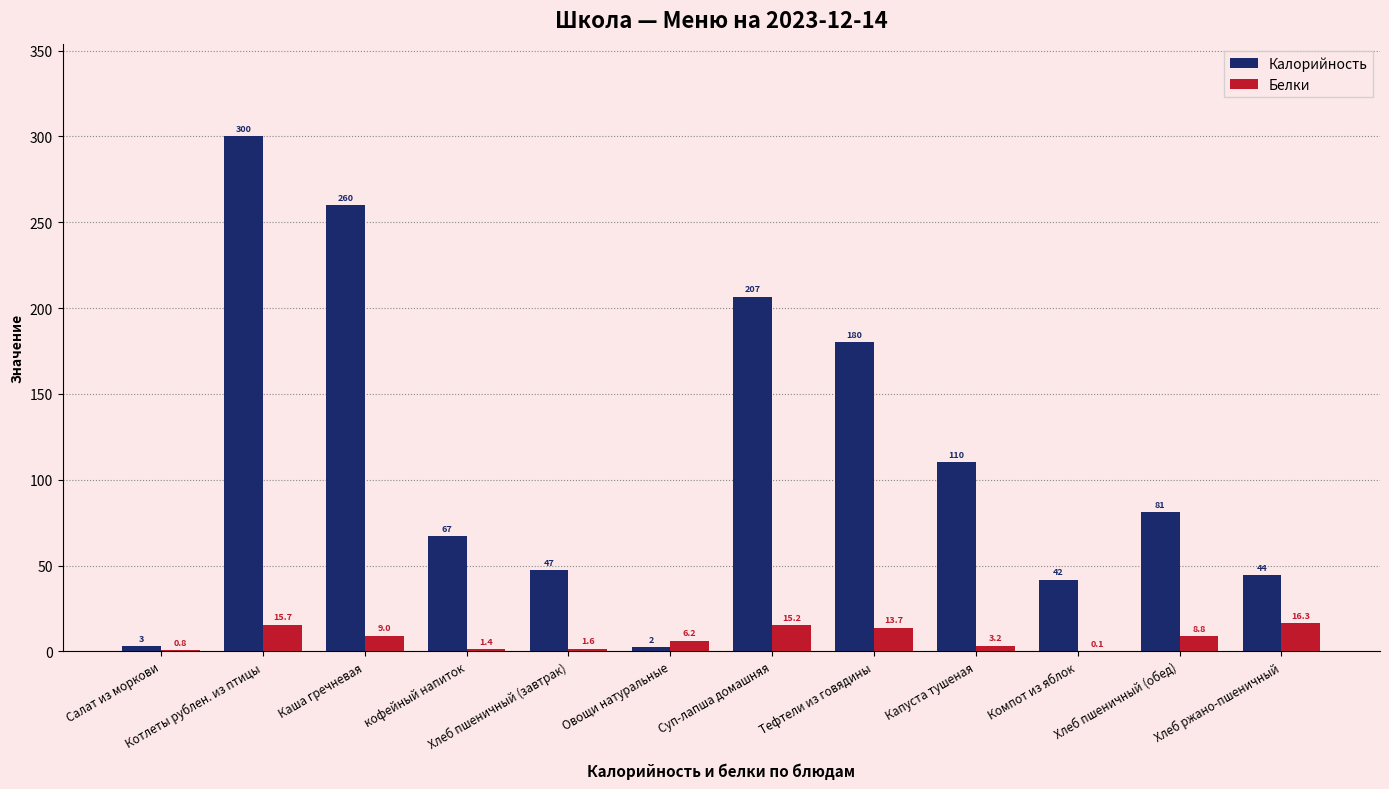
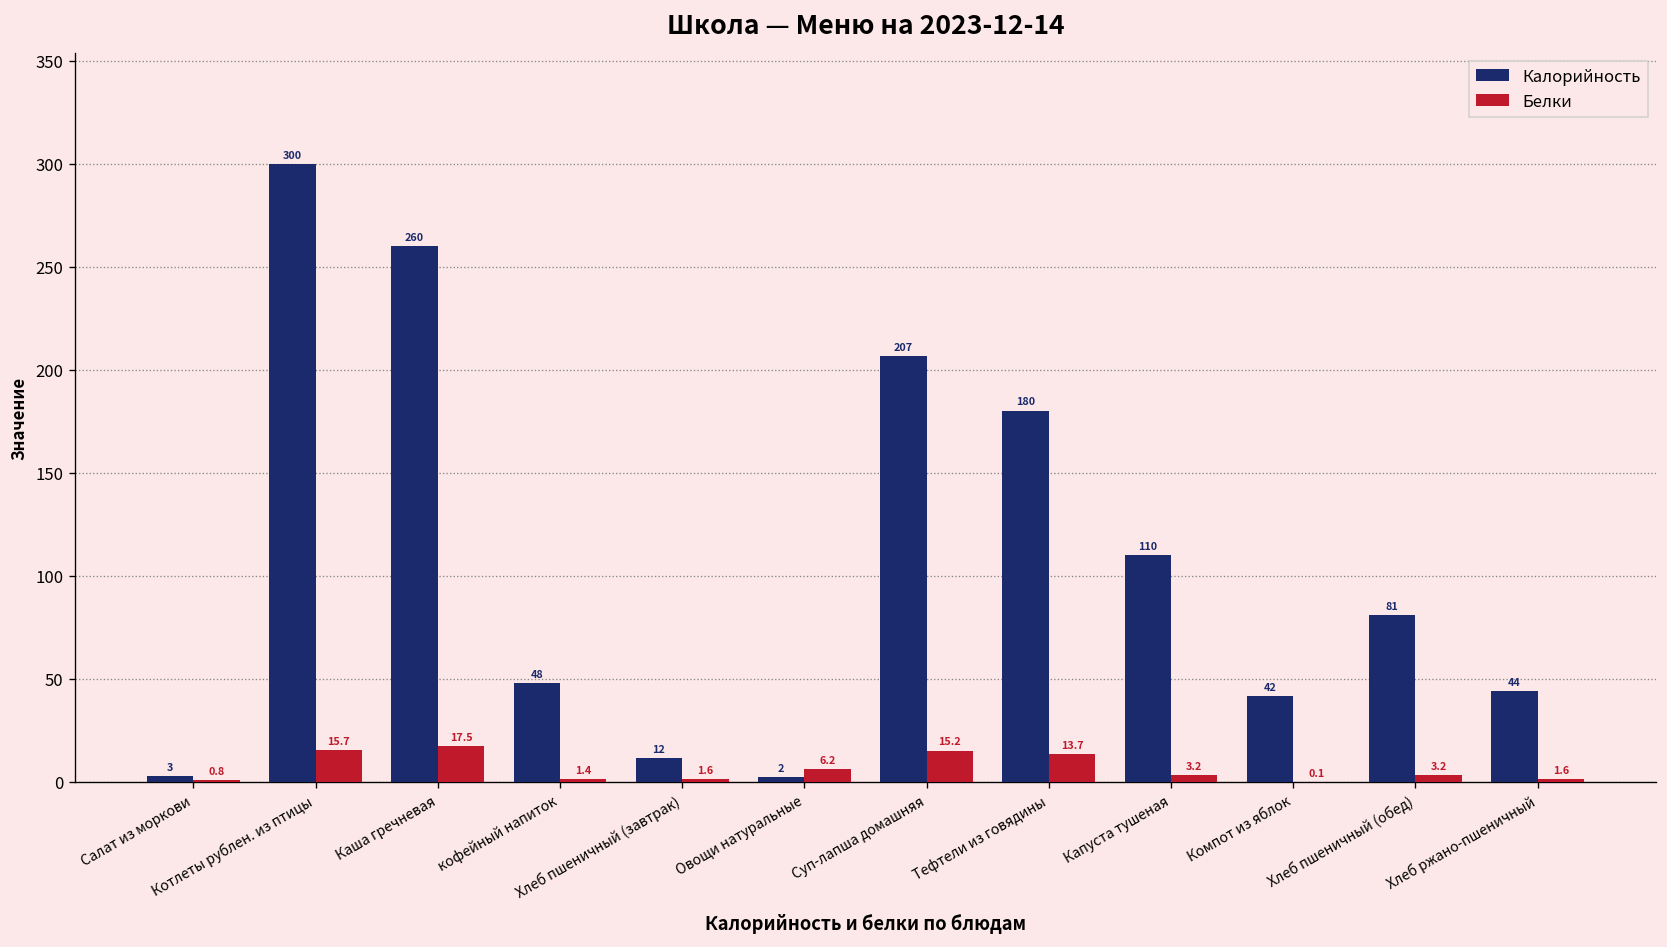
Белки, Каша гречневая: 9.0 -> 17.5
Калорийность, кофейный напиток: 67 -> 48
Калорийность, Хлеб пшеничный (завтрак): 47 -> 12
Белки, Хлеб пшеничный (обед): 8.8 -> 3.2
Белки, Хлеб ржано-пшеничный: 16.3 -> 1.6
